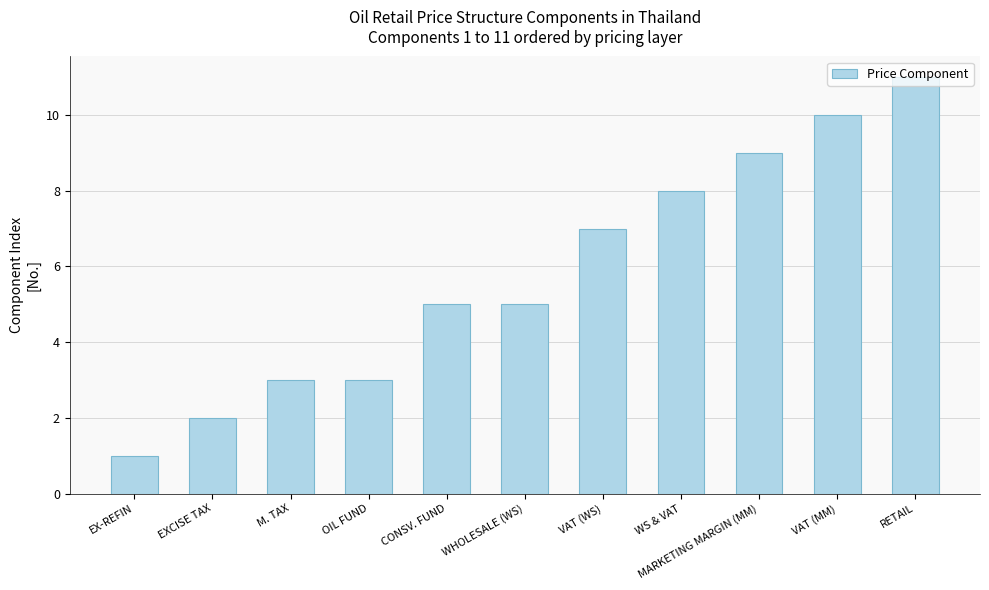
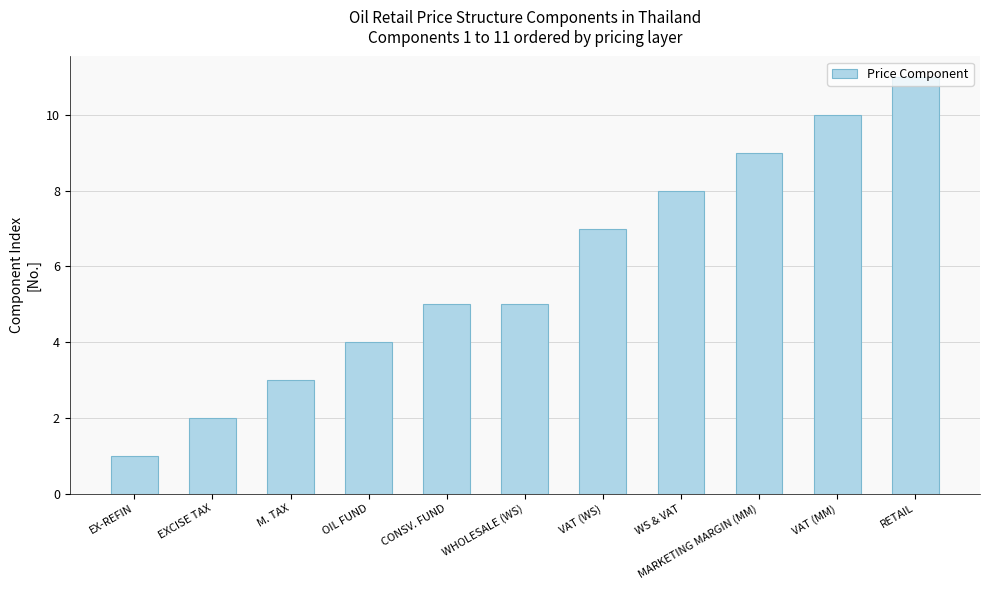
OIL FUND: 3 -> 4
